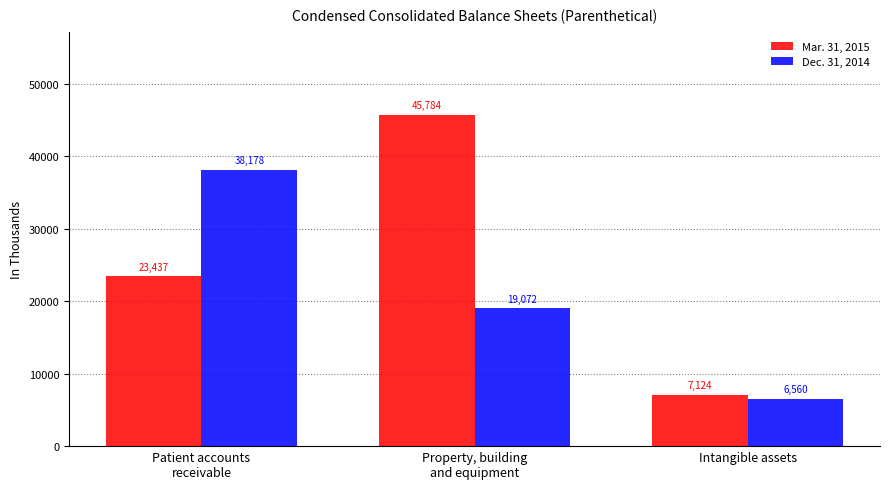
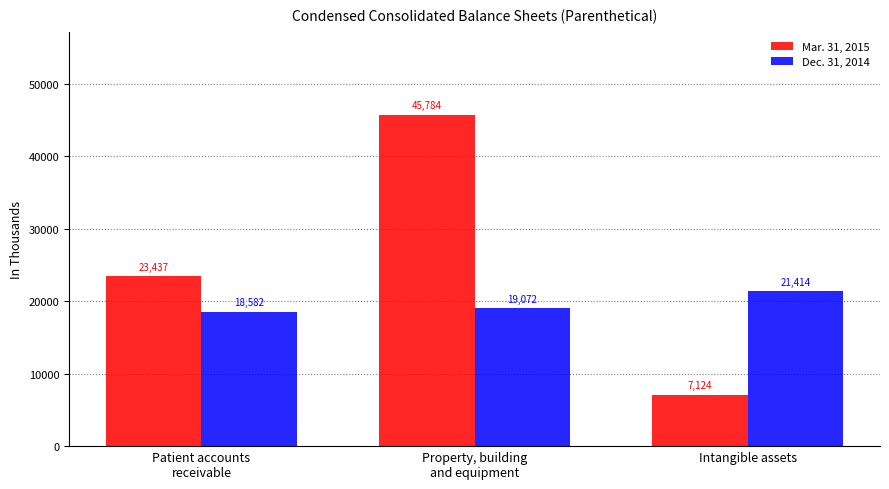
Dec. 31, 2014, Patient accounts receivable: 38,178 -> 18,582
Dec. 31, 2014, Intangible assets: 6,560 -> 21,414
